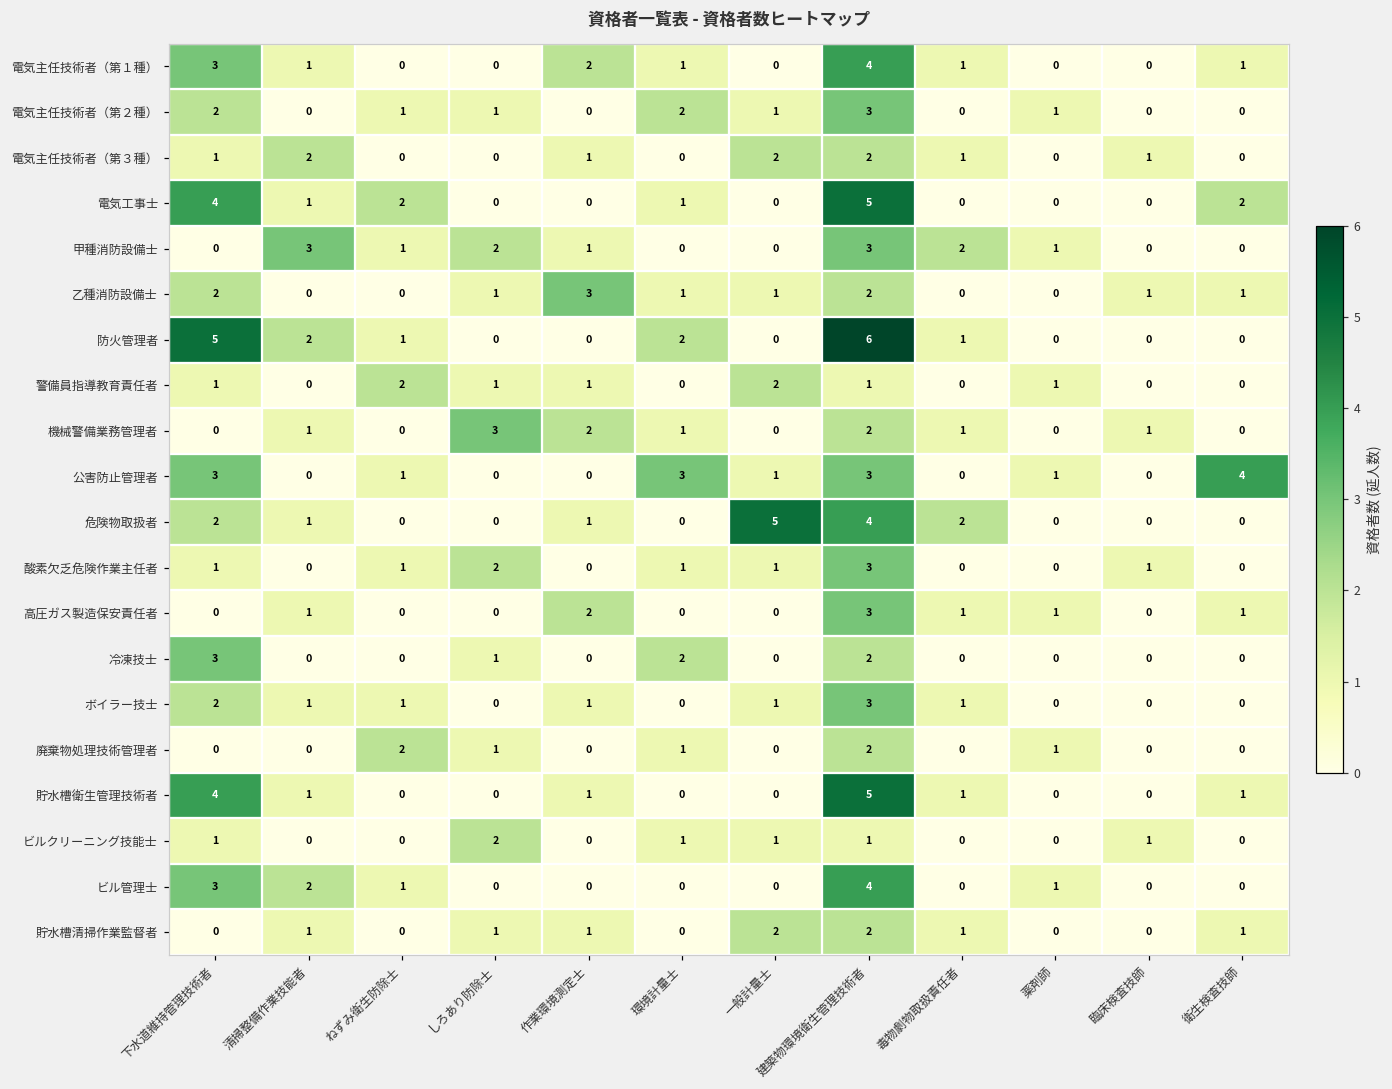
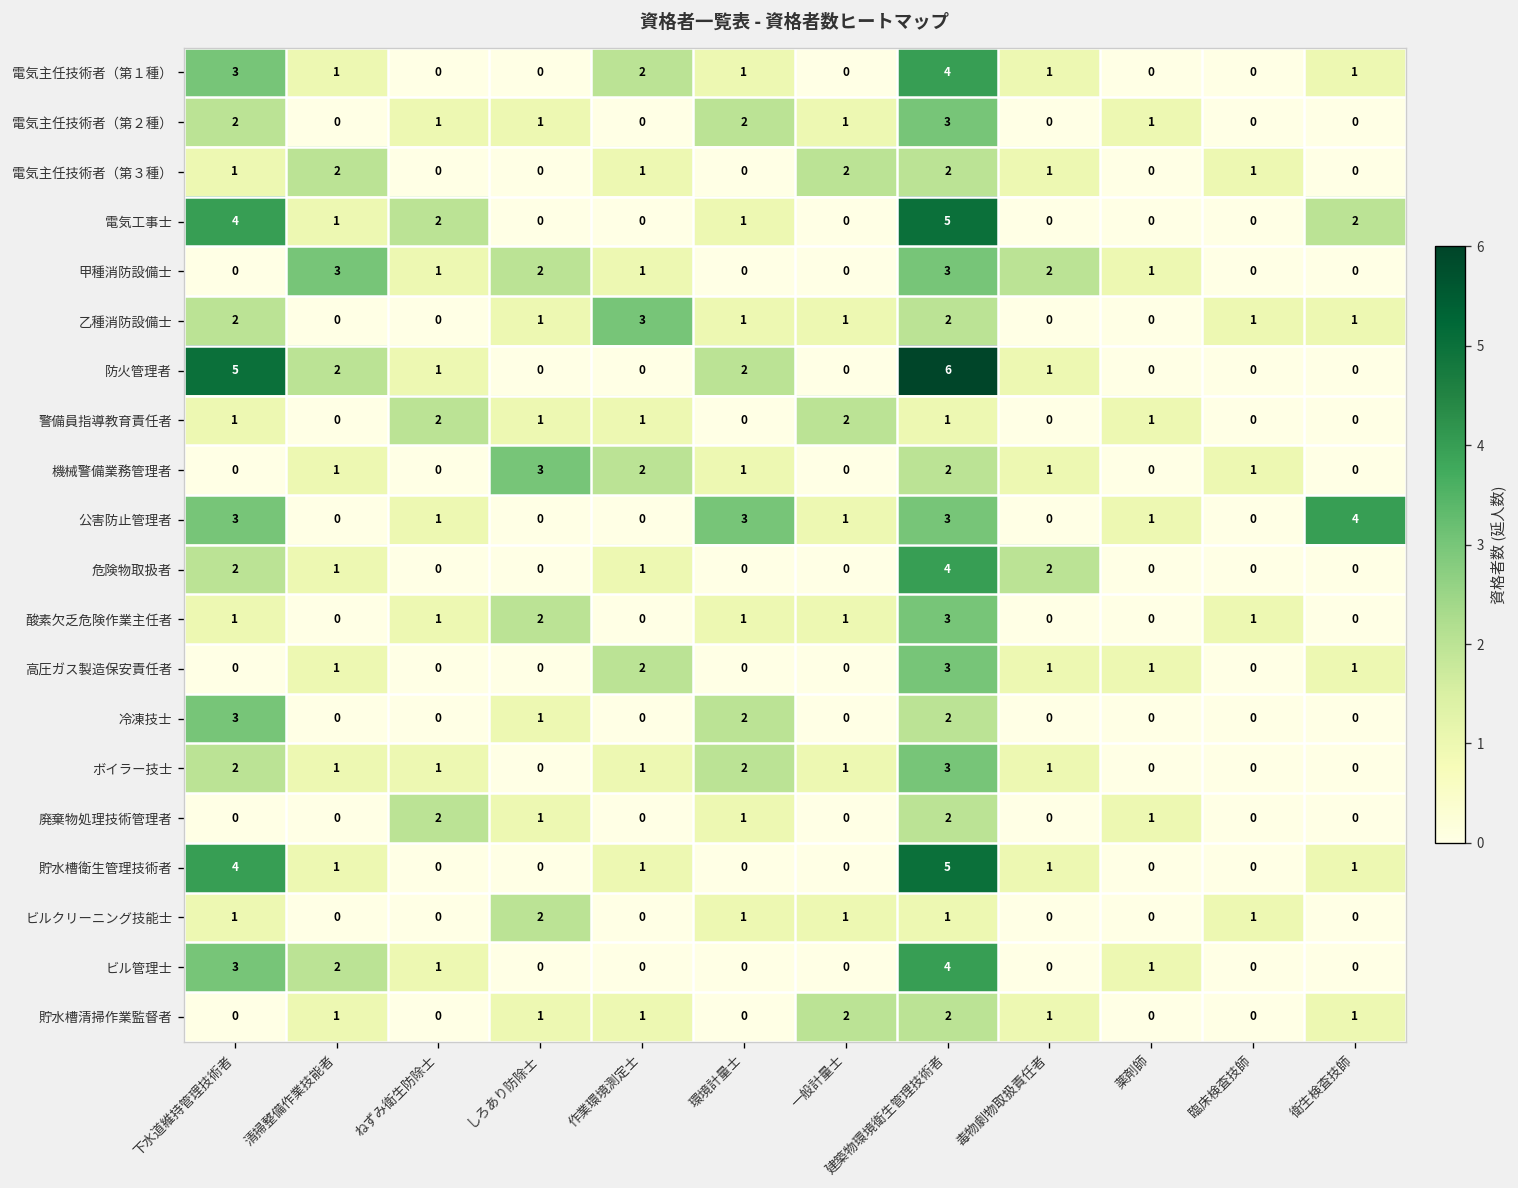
危険物取扱者, 一般計量士: 5 -> 0
ボイラー技士, 環境計量士: 0 -> 2
